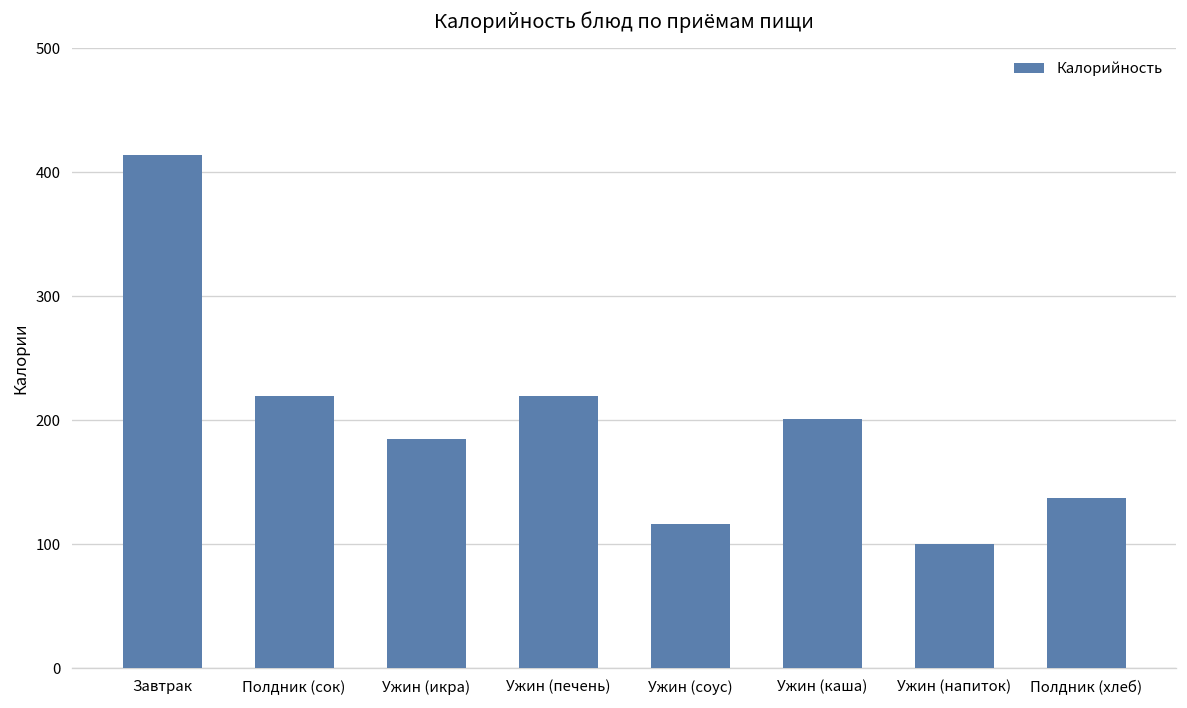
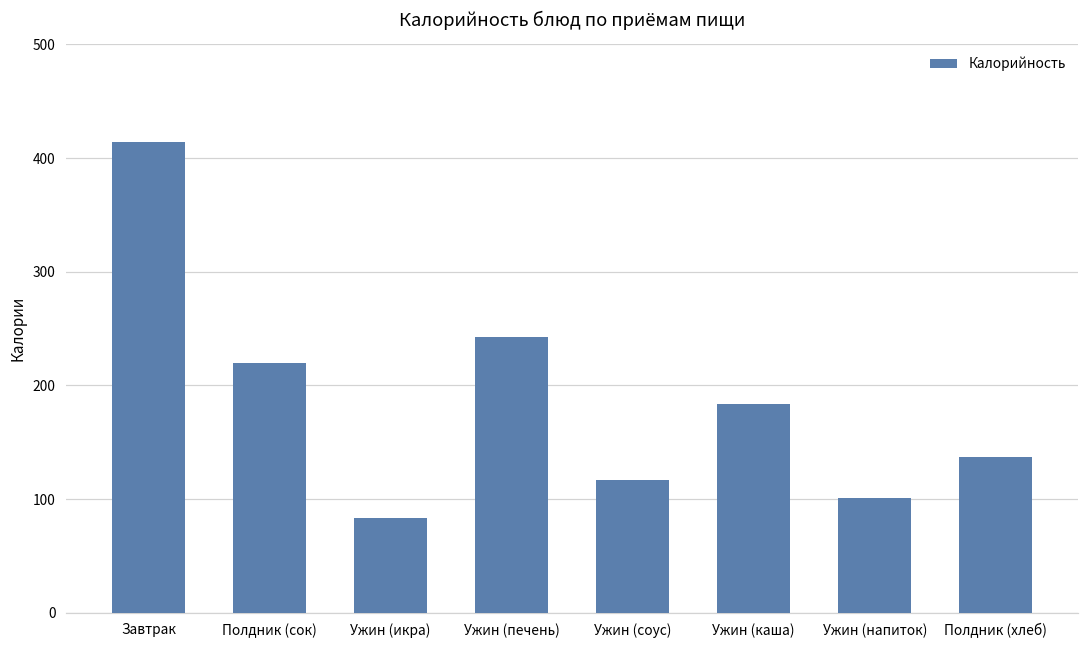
Ужин (икра): 185 -> 83
Ужин (печень): 219 -> 243
Ужин (каша): 201 -> 184
